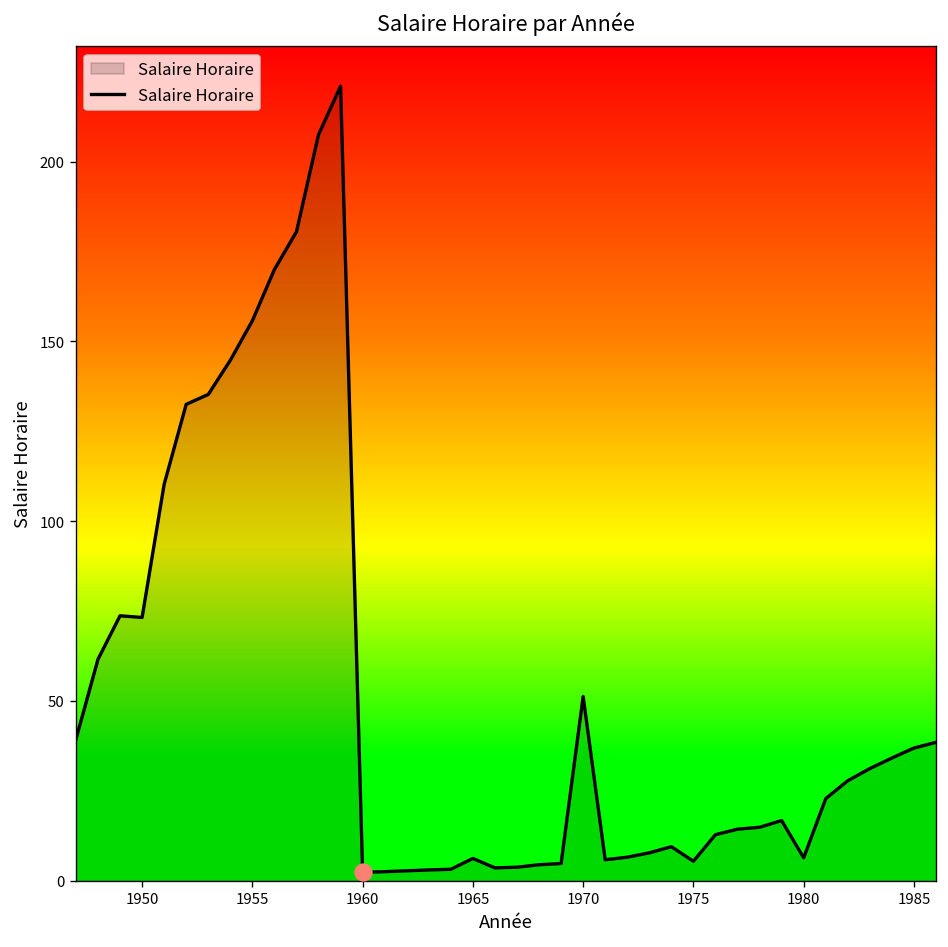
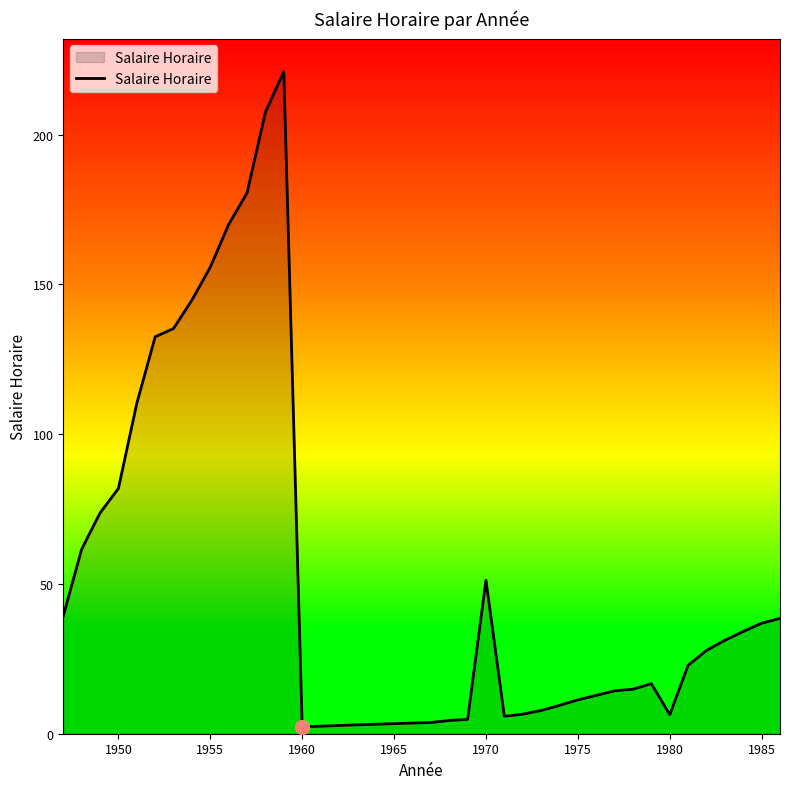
Salaire Horaire, 1950: 73 -> 82
Salaire Horaire, 1965: 6 -> 3
Salaire Horaire, 1975: 5 -> 11
